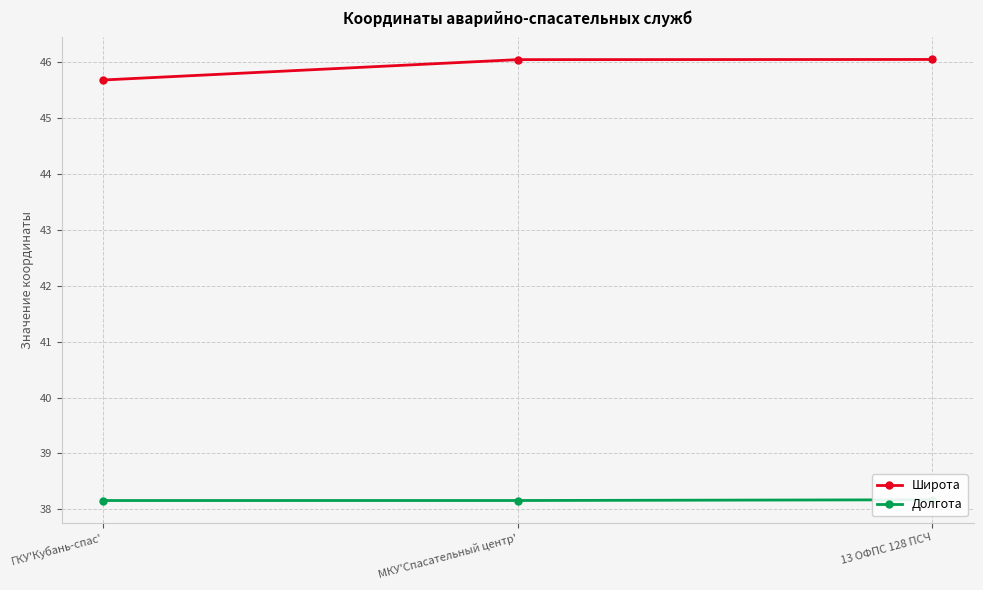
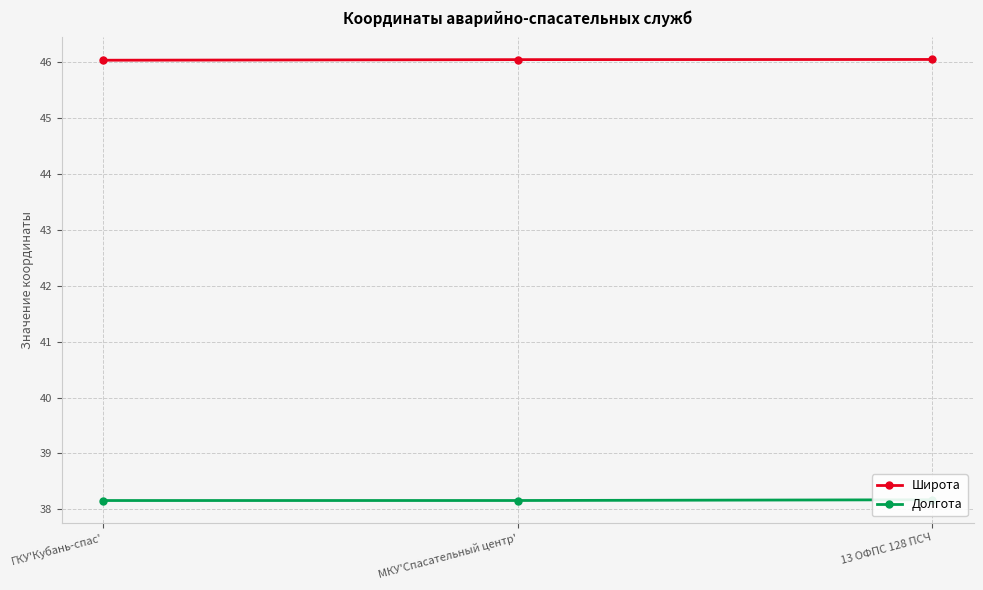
Широта, ГКУ'Кубань-спас': 45.7 -> 46.0
